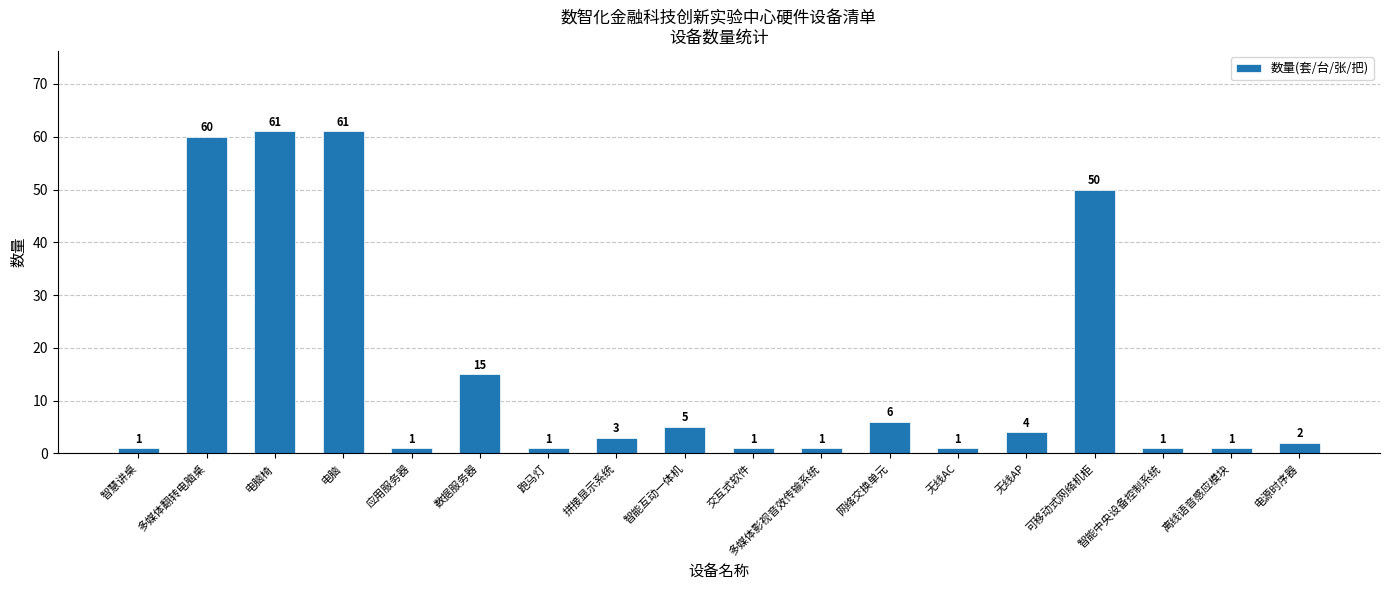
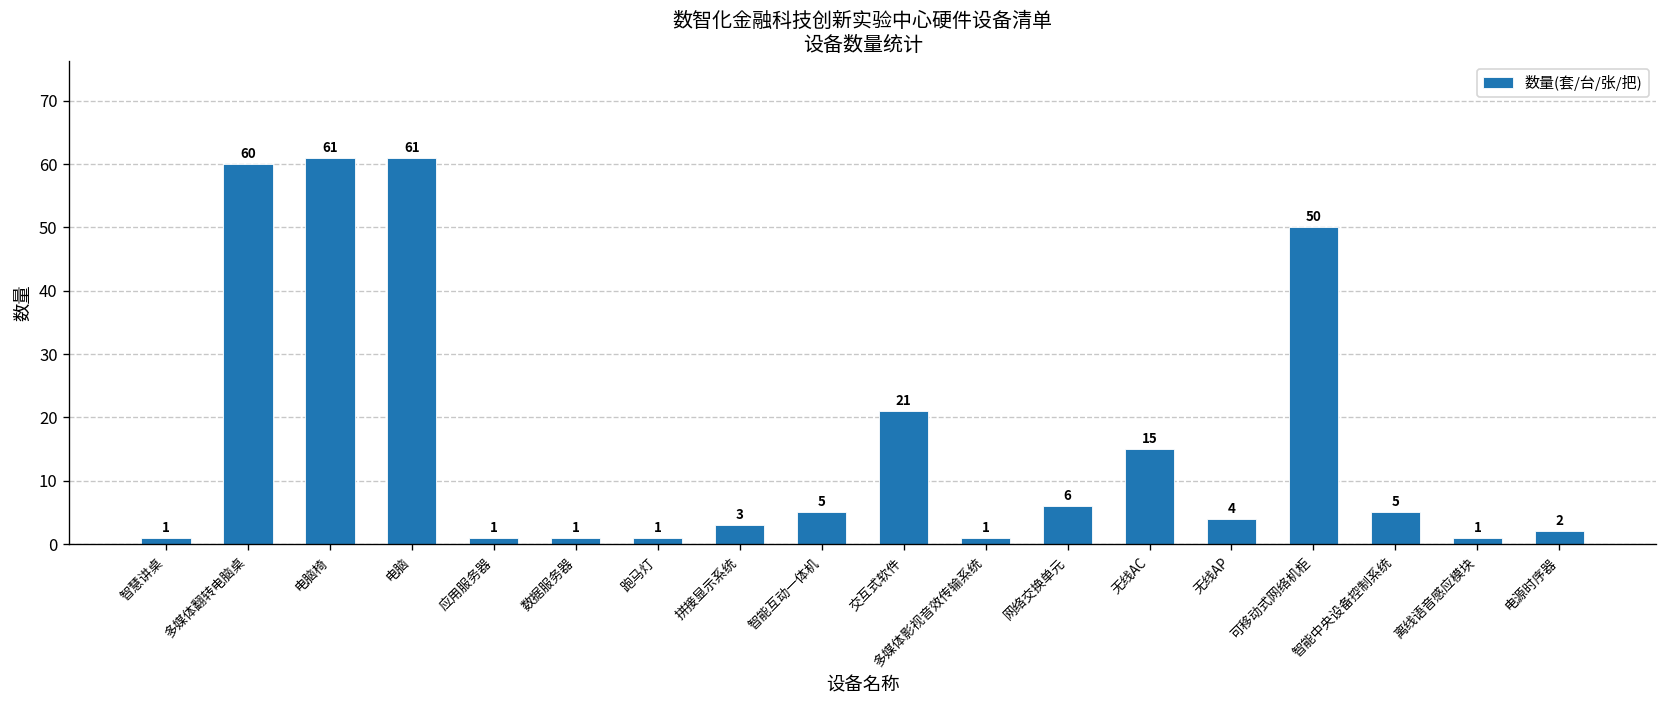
数据服务器: 15 -> 1
交互式软件: 1 -> 21
无线AC: 1 -> 15
智能中央设备控制系统: 1 -> 5
